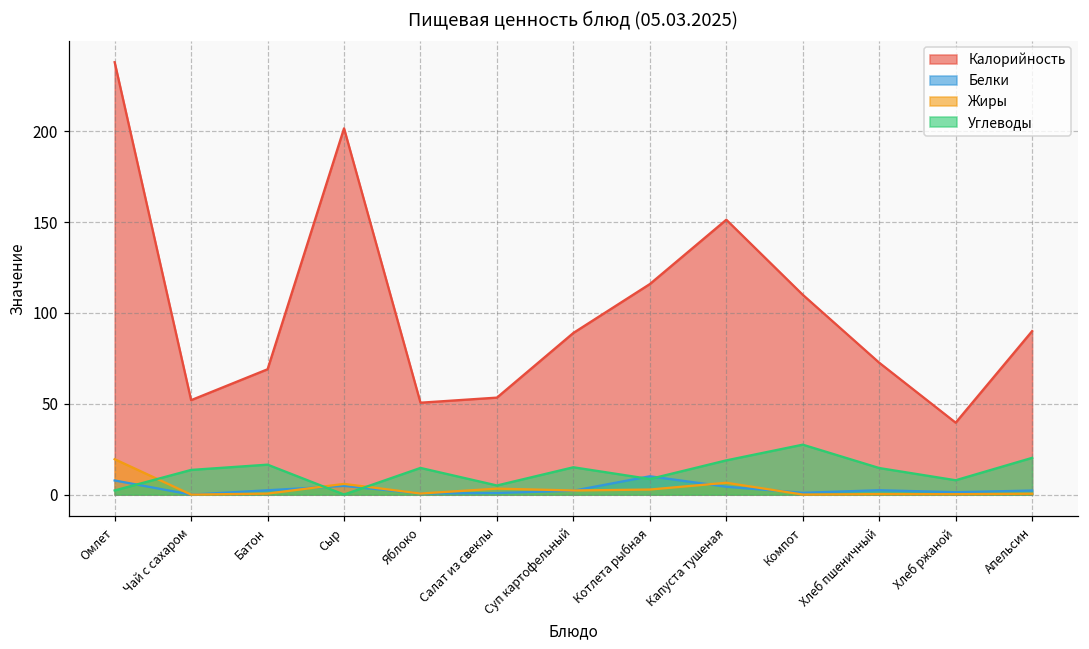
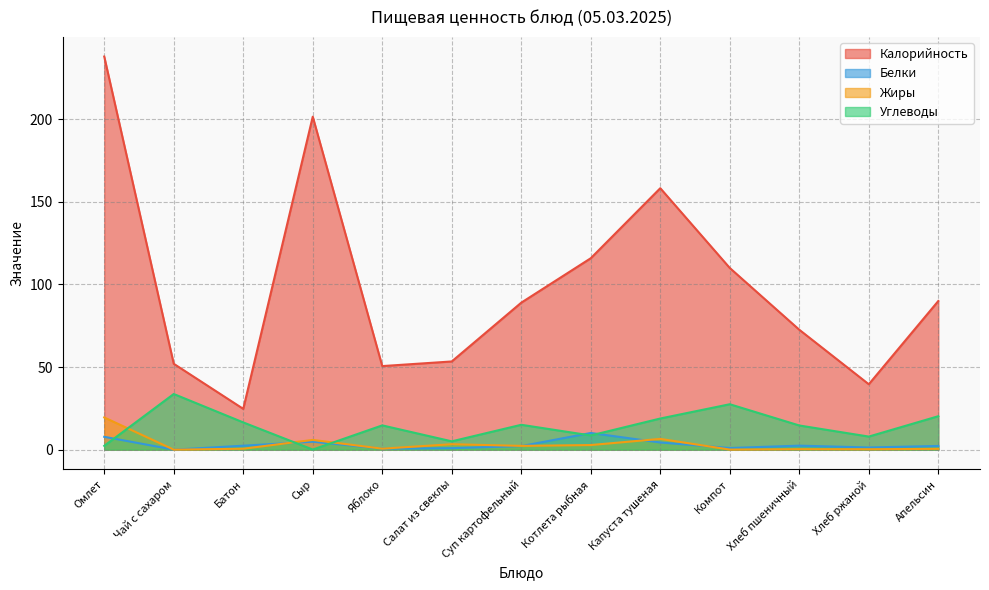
Углеводы, Чай с сахаром: 14 -> 34
Калорийность, Батон: 69 -> 25
Калорийность, Капуста тушеная: 151 -> 158
